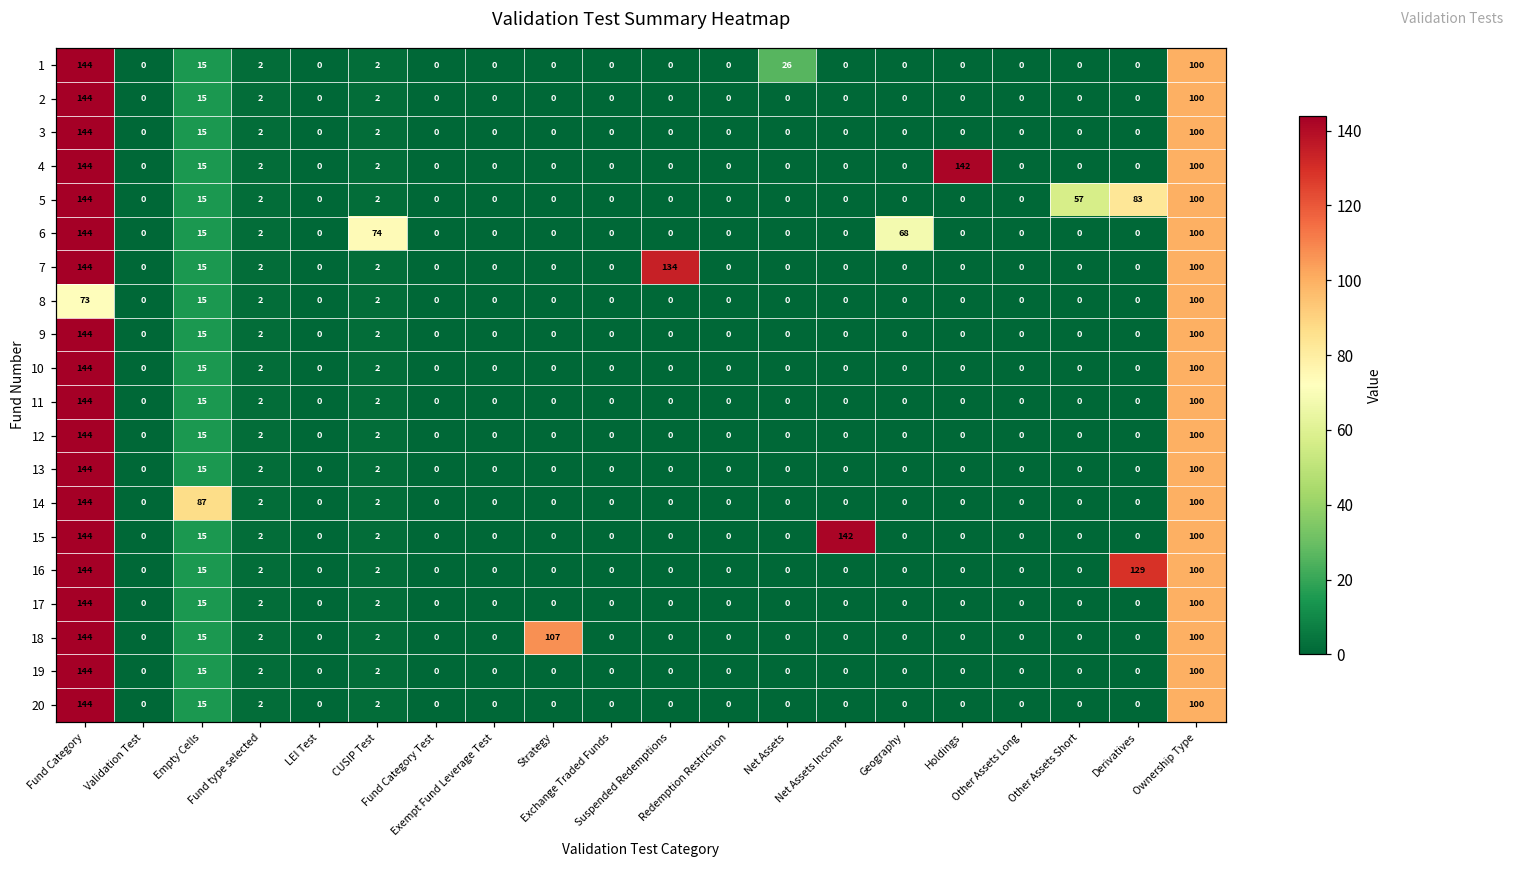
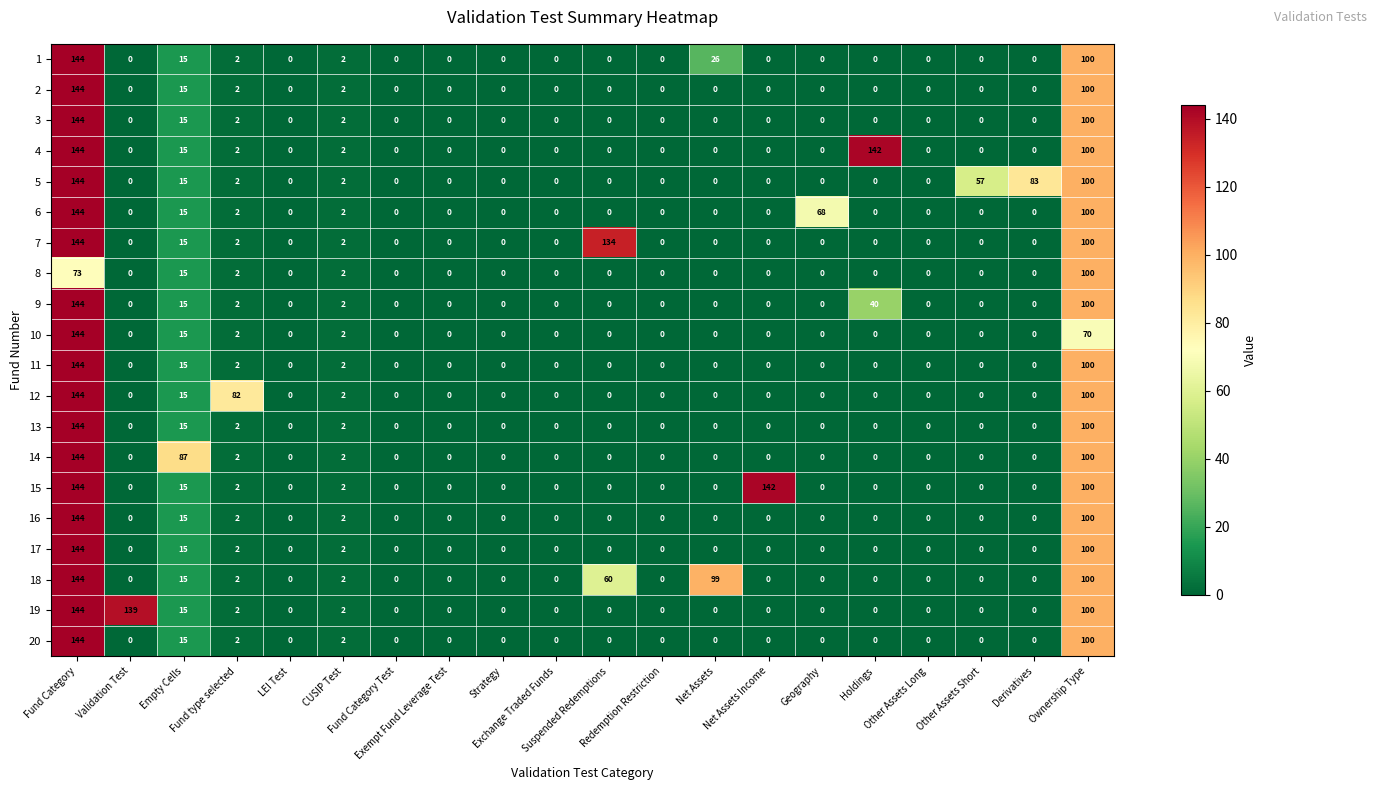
6, CUSIP Test: 74 -> 2
9, Holdings: 0 -> 40
10, Ownership Type: 100 -> 70
12, Fund type selected: 2 -> 82
16, Derivatives: 129 -> 0
18, Strategy: 107 -> 0
18, Suspended Redemptions: 0 -> 60
18, Net Assets: 0 -> 99
19, Validation Test: 0 -> 139
